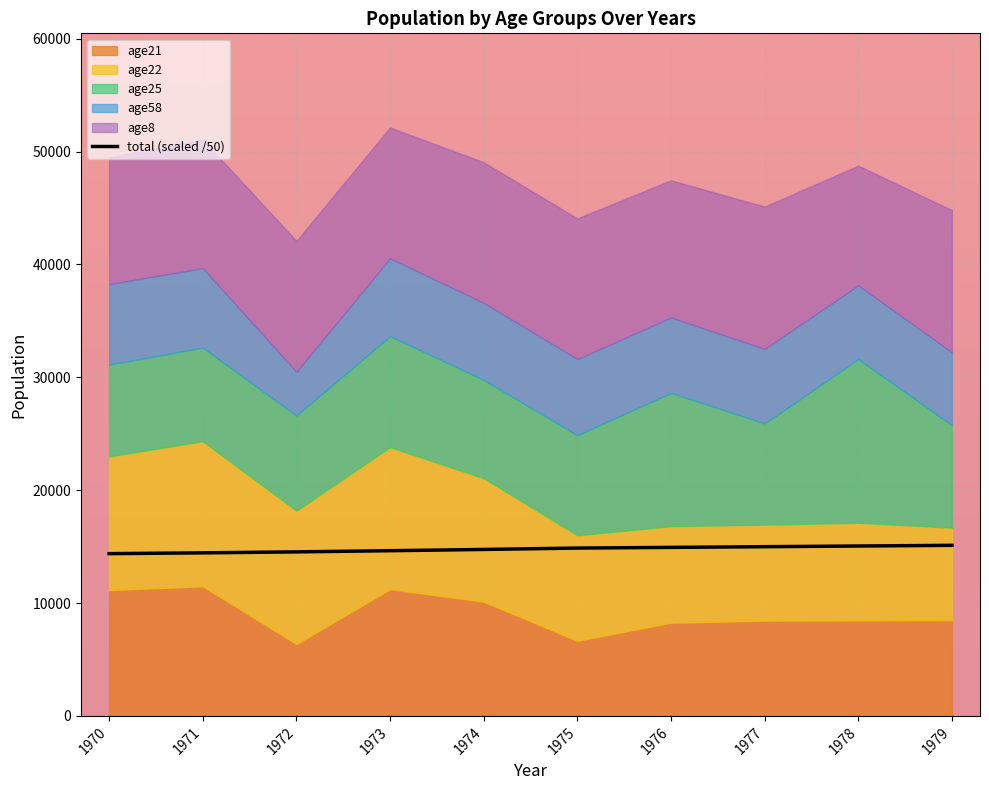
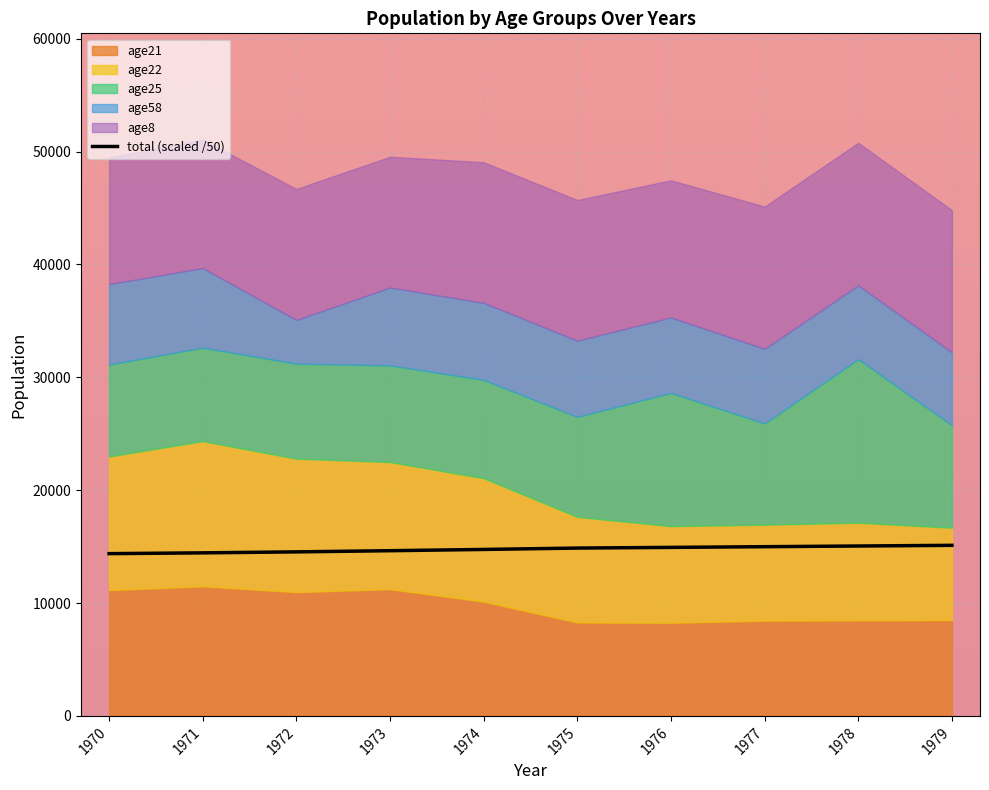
age21, 1972: 6400 -> 11000
age22, 1973: 12600 -> 11300
age25, 1973: 9800 -> 8600
age21, 1975: 6700 -> 8300
age8, 1978: 10600 -> 12600
